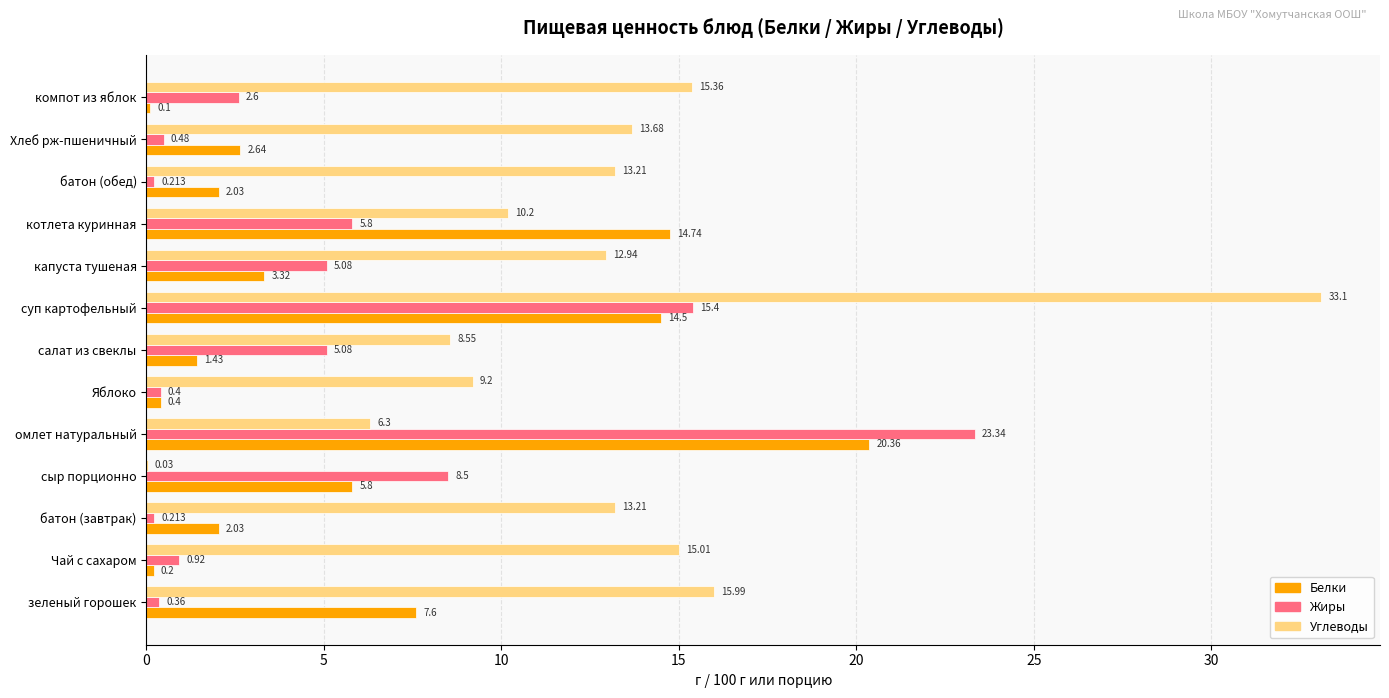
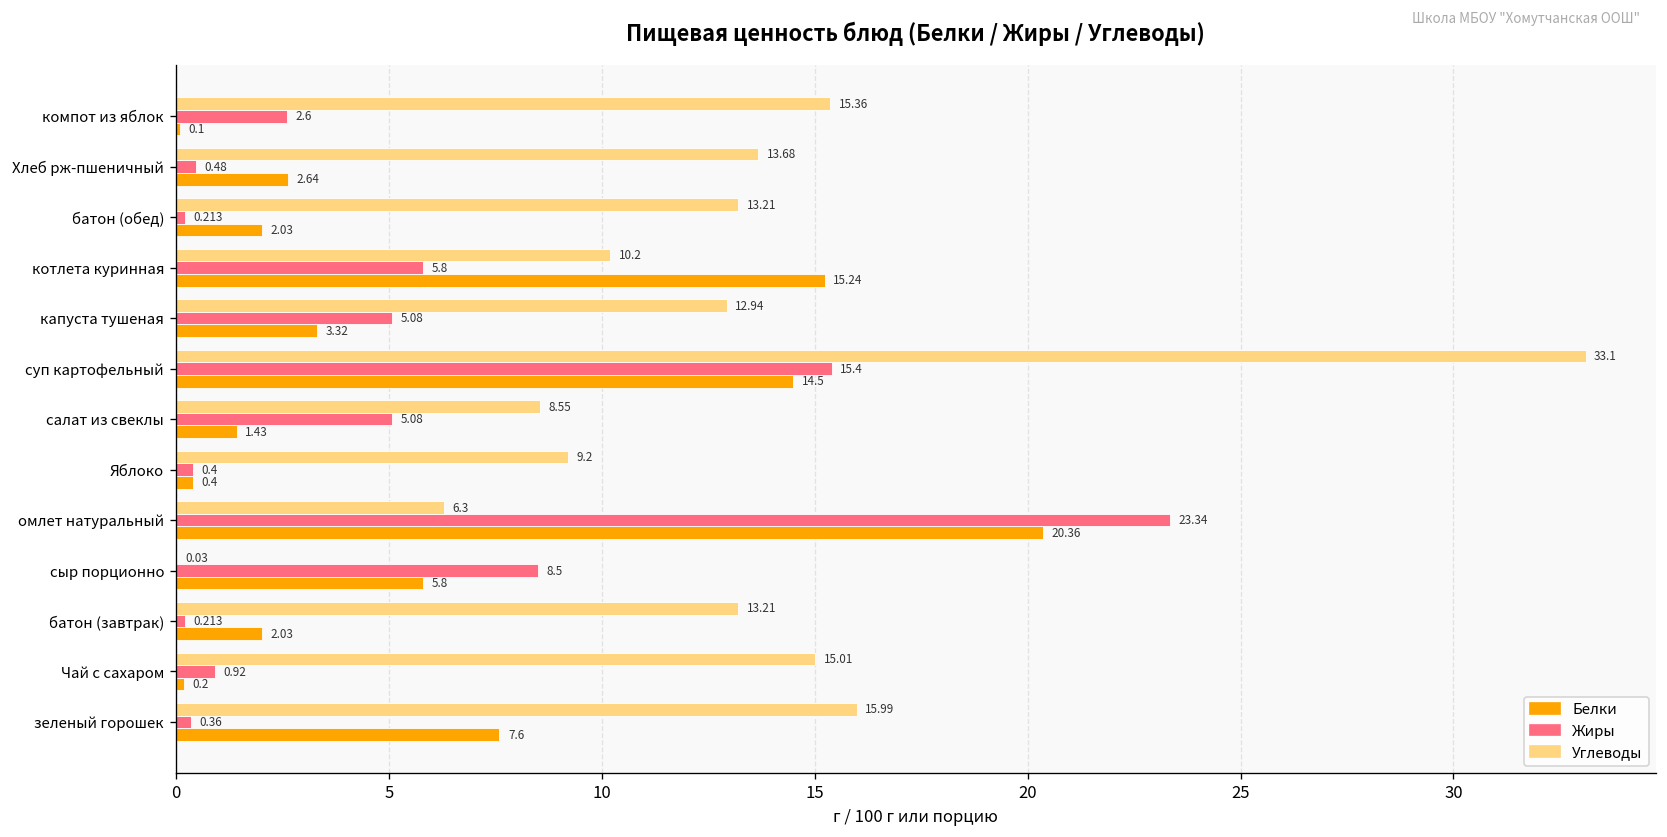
Белки, котлета куринная: 14.74 -> 15.24
